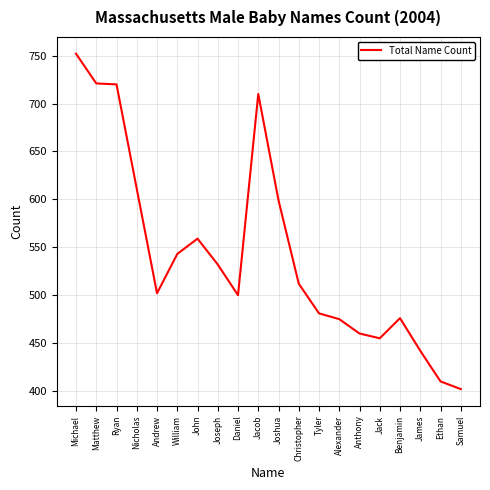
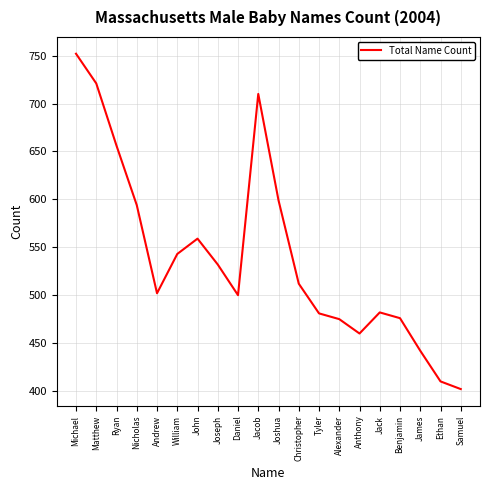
Ryan: 720 -> 660
Nicholas: 610 -> 590
Jack: 460 -> 480
